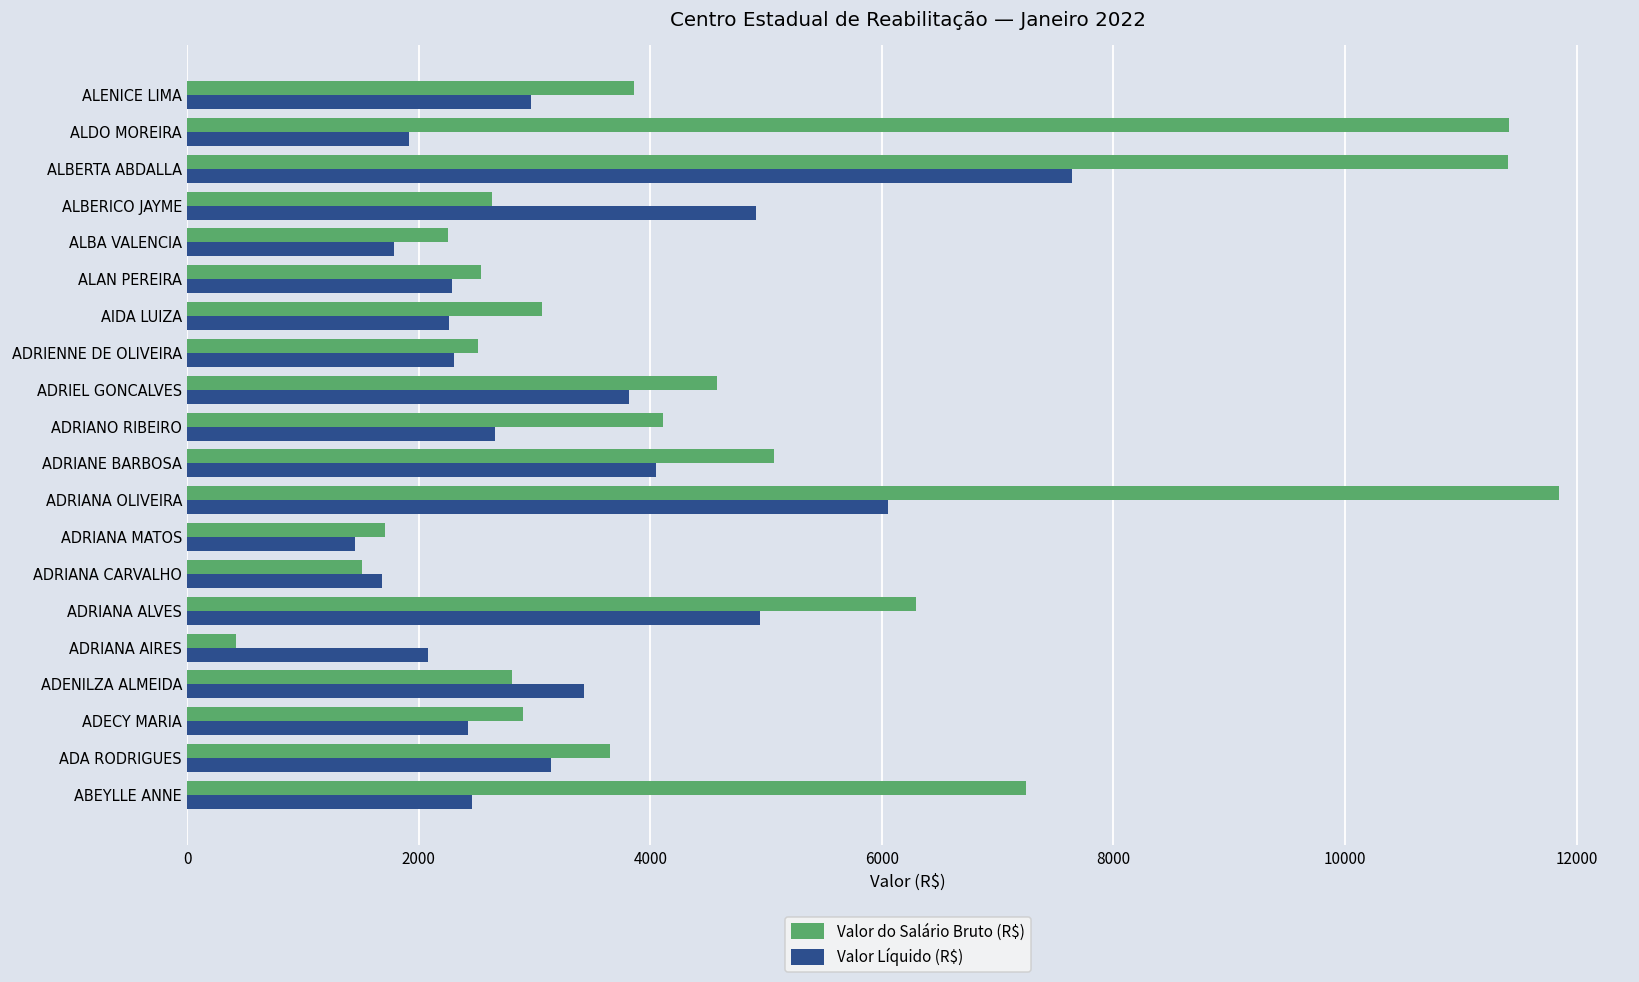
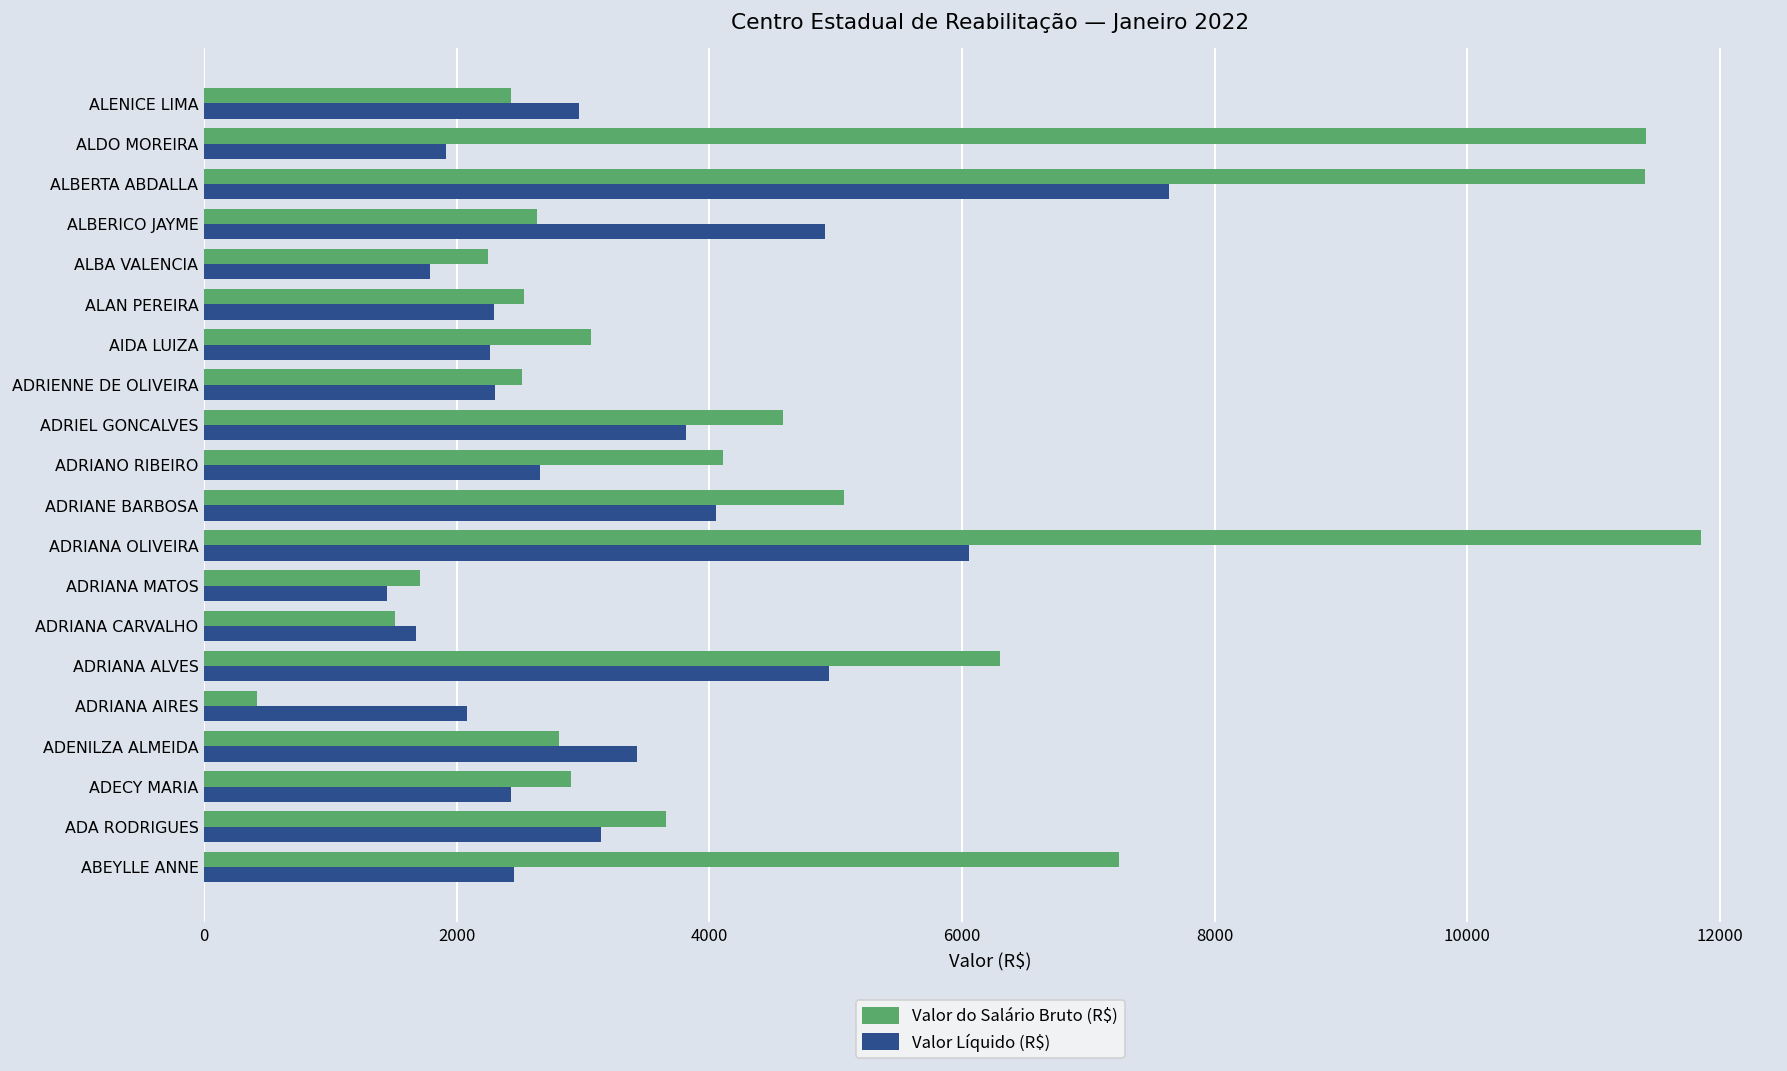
Valor do Salário Bruto (R$), ALENICE LIMA: 3860 -> 2430
